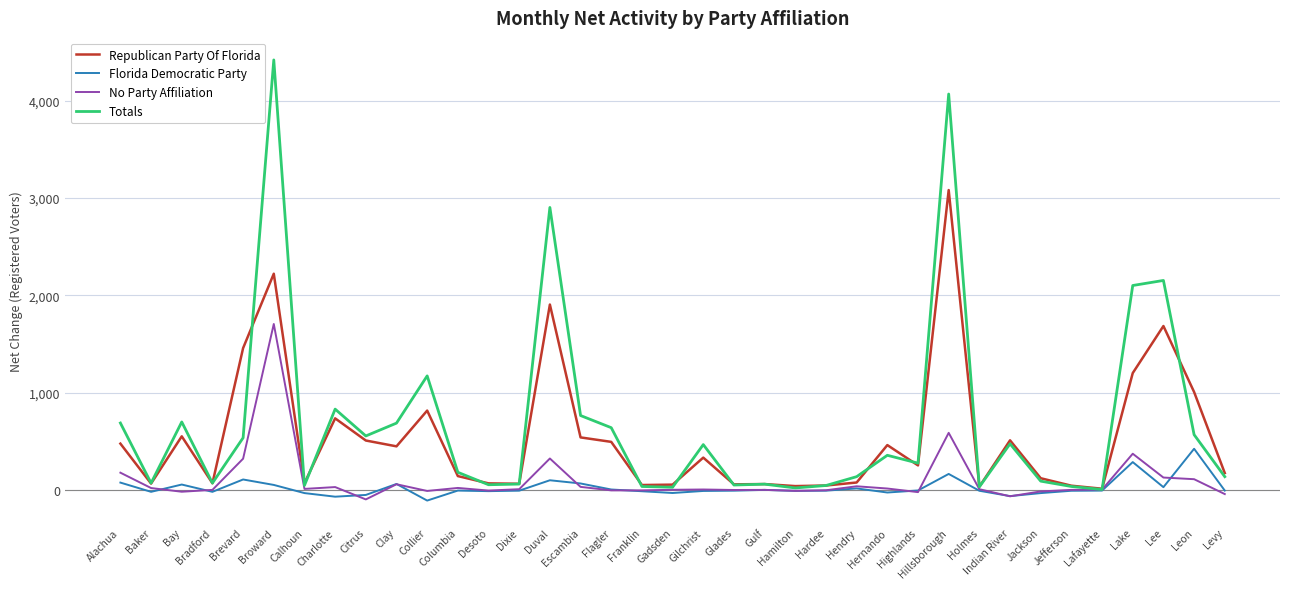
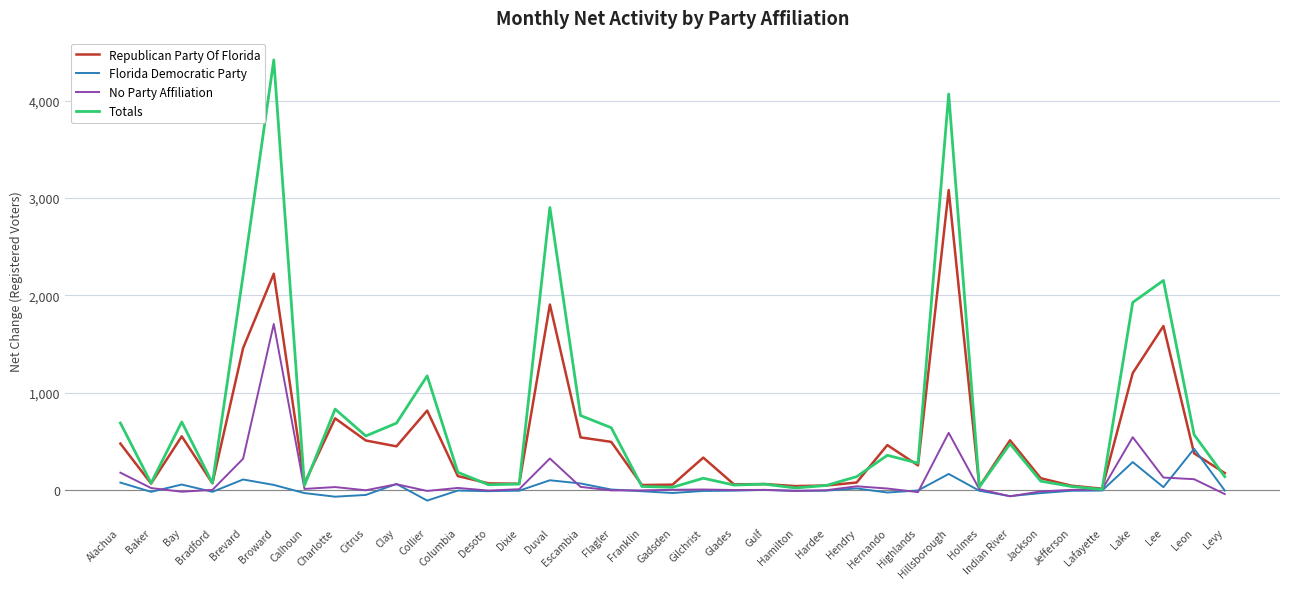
Totals, Brevard: 500 -> 2,200
No Party Affiliation, Citrus: -100 -> 0
Totals, Gilchrist: 500 -> 100
No Party Affiliation, Lake: 400 -> 500
Totals, Lake: 2,100 -> 1,900
Republican Party Of Florida, Leon: 1,000 -> 400
